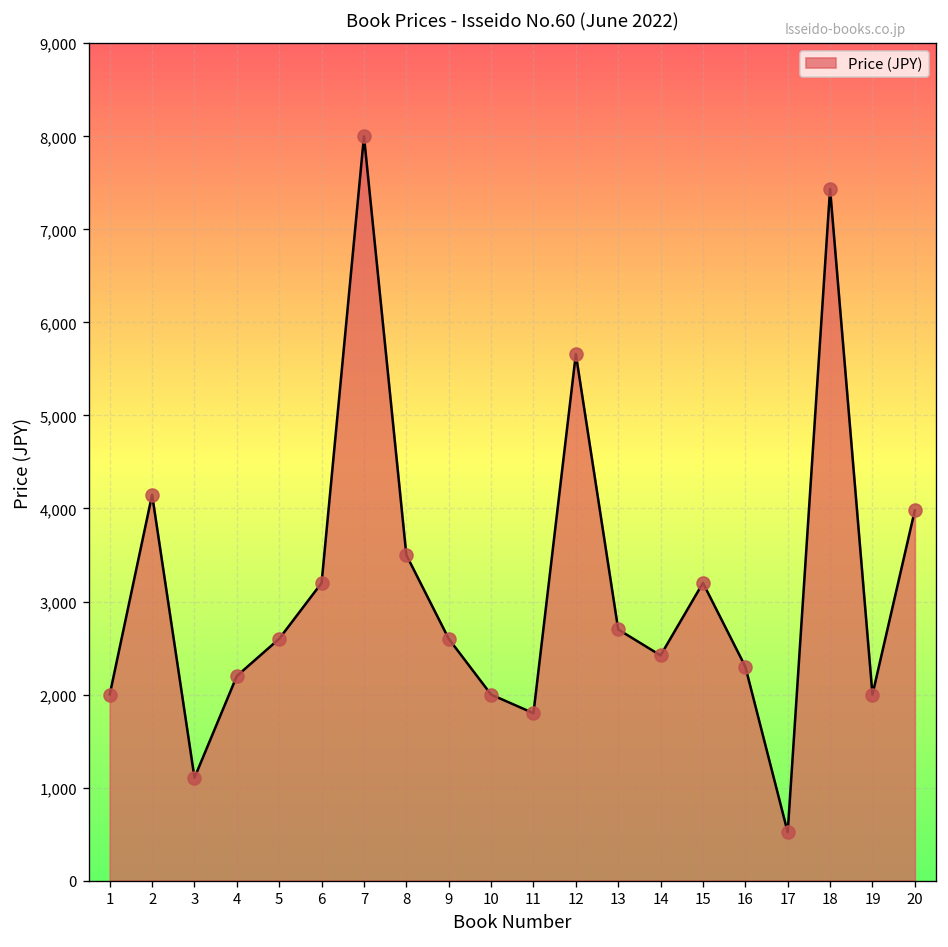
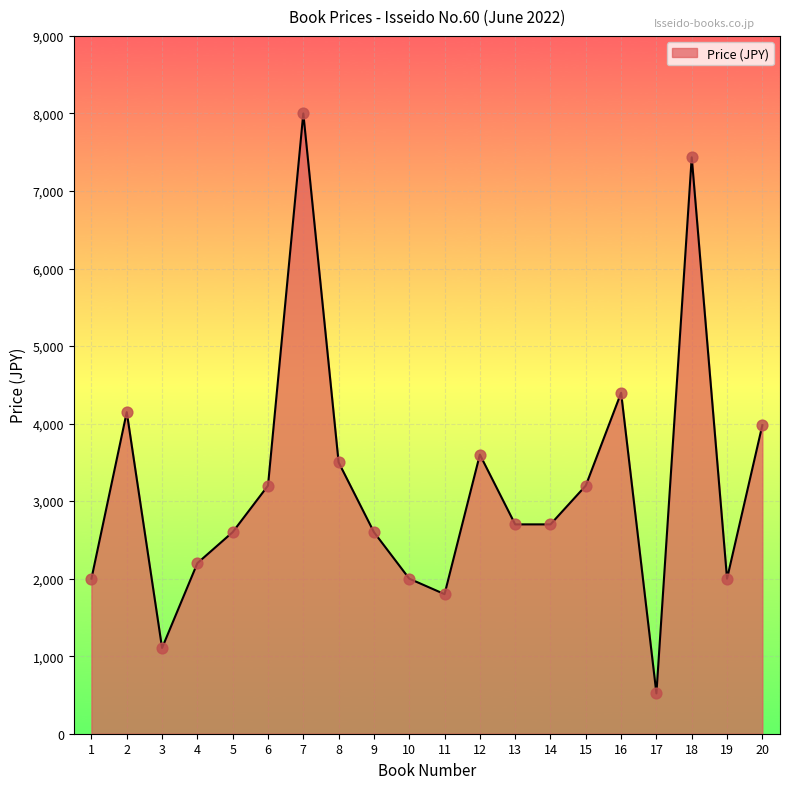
12: 5,700 -> 3,600
14: 2,400 -> 2,700
16: 2,300 -> 4,400
